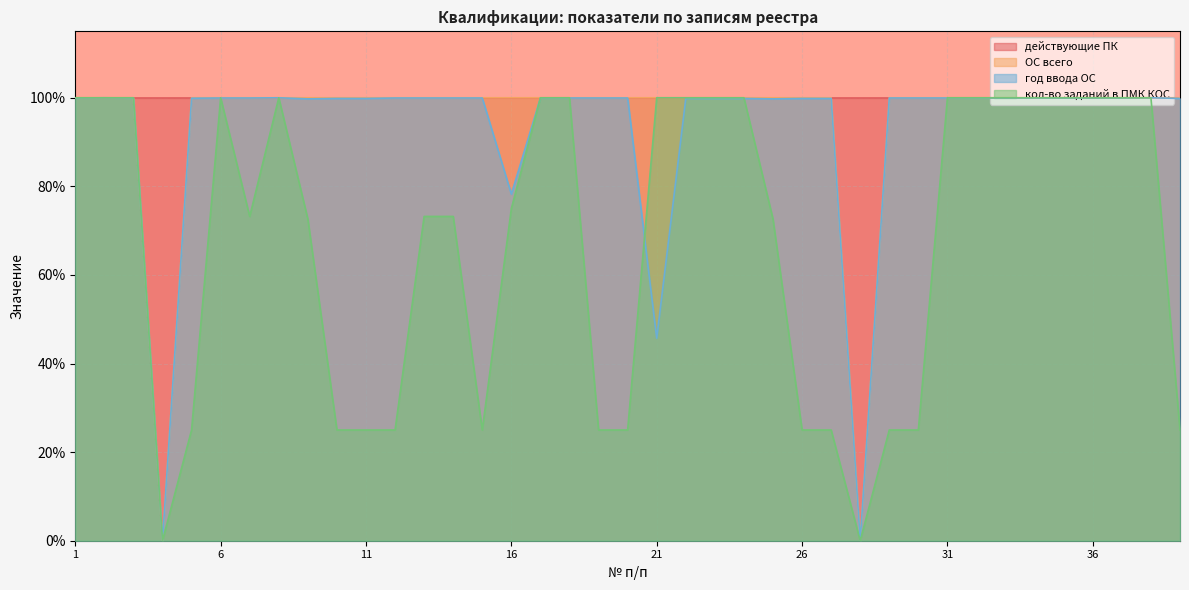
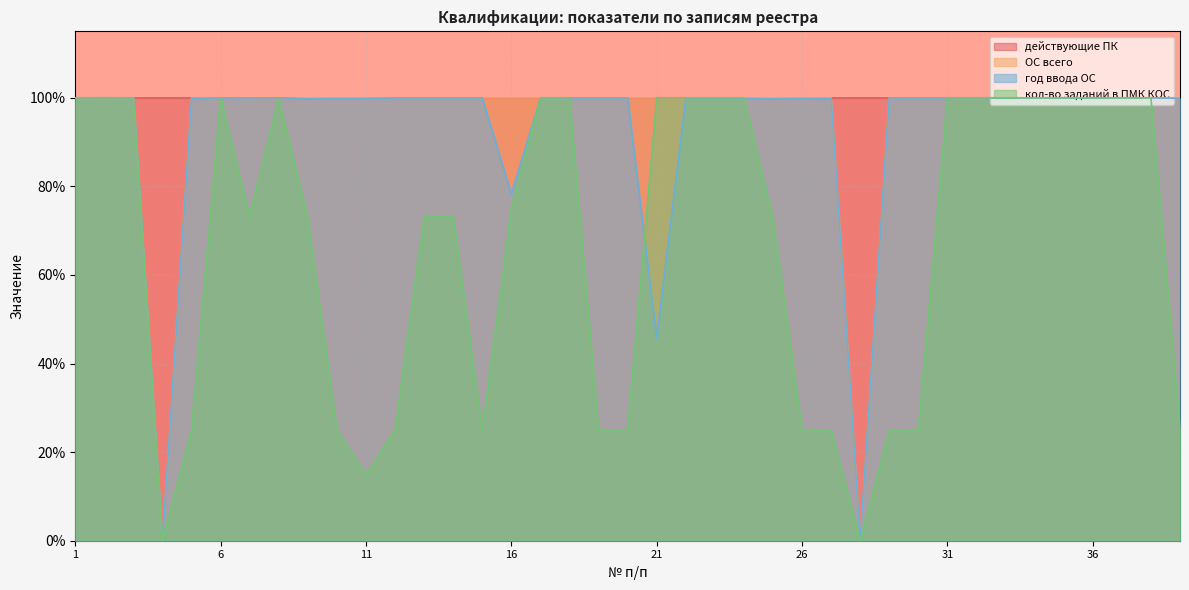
кол-во заданий в ПМК КОС, 11: 25% -> 15%
